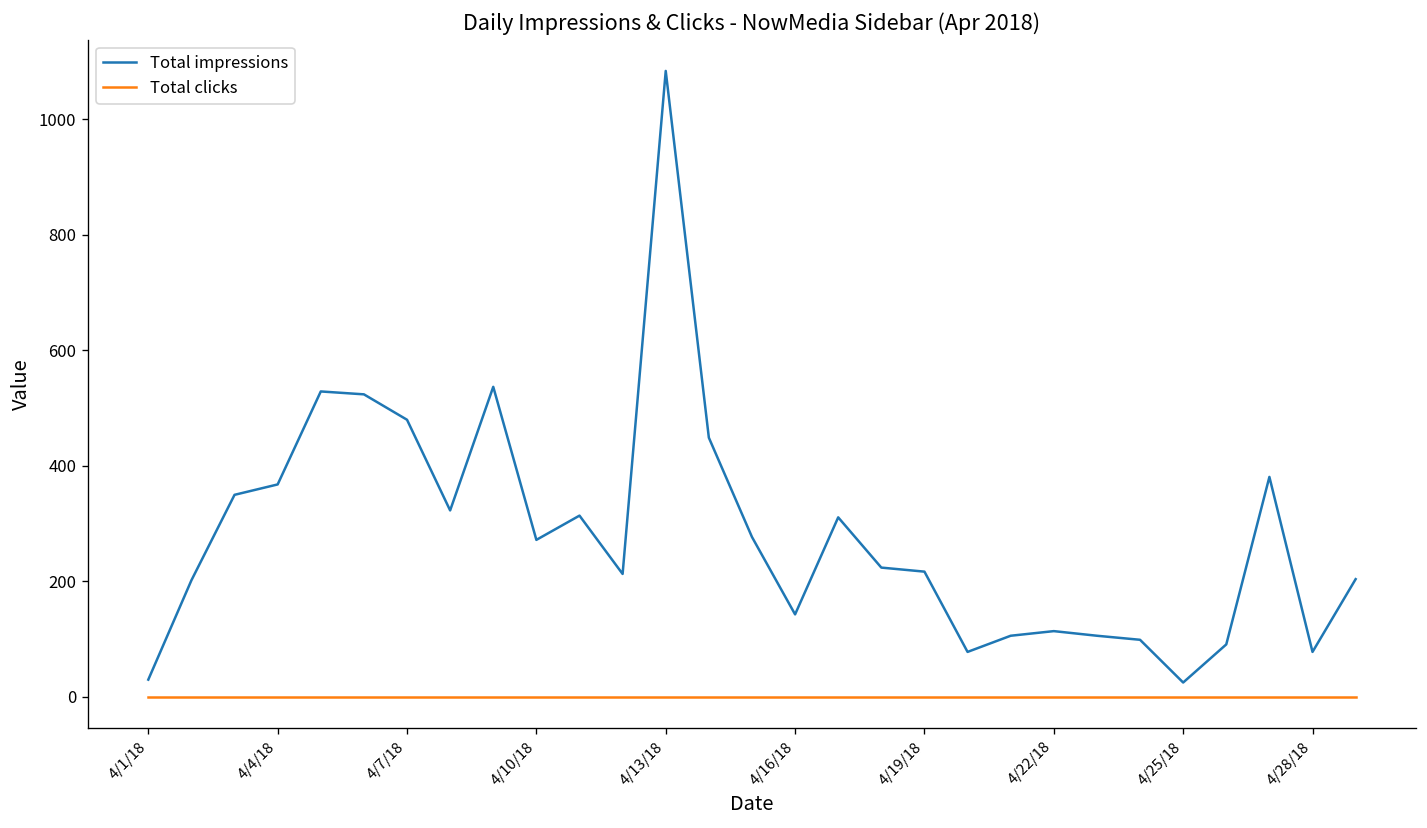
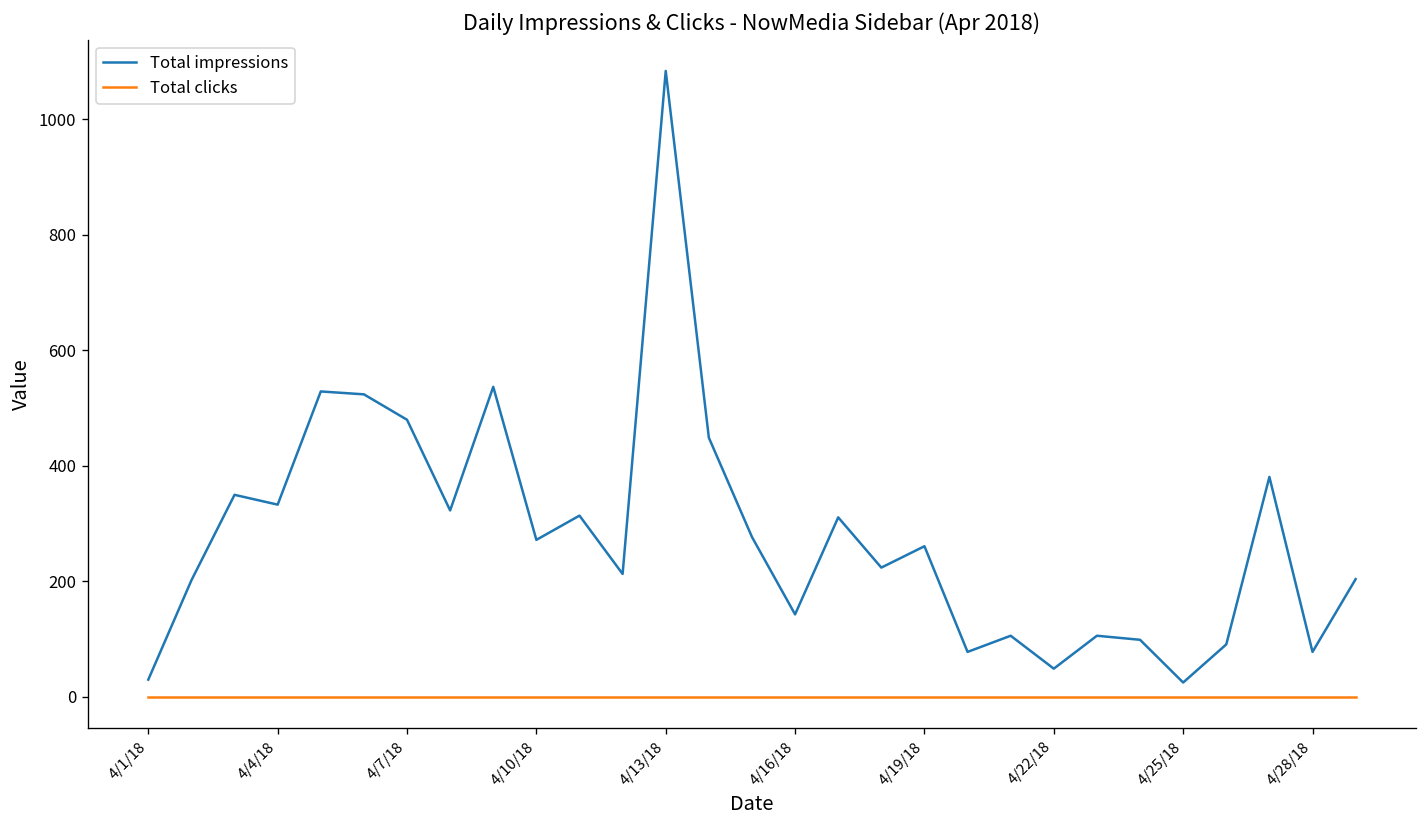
Total impressions, 4/4/18: 370 -> 330
Total impressions, 4/19/18: 220 -> 260
Total impressions, 4/22/18: 110 -> 50
